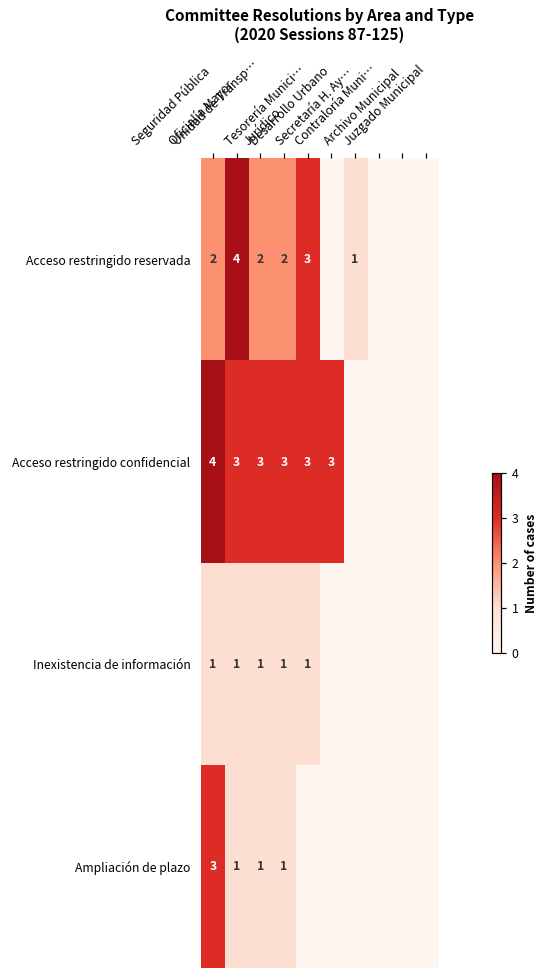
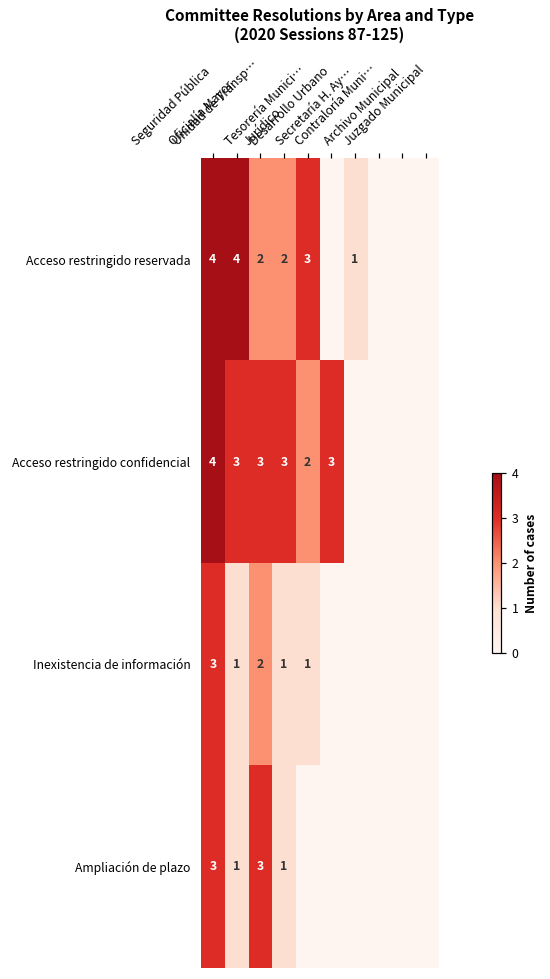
Acceso restringido reservada, Seguridad Pública: 2 -> 4
Acceso restringido confidencial, Tesorería Munici…: 3 -> 2
Inexistencia de información, Seguridad Pública: 1 -> 3
Inexistencia de información, Unidad de Transp…: 1 -> 2
Ampliación de plazo, Unidad de Transp…: 1 -> 3
